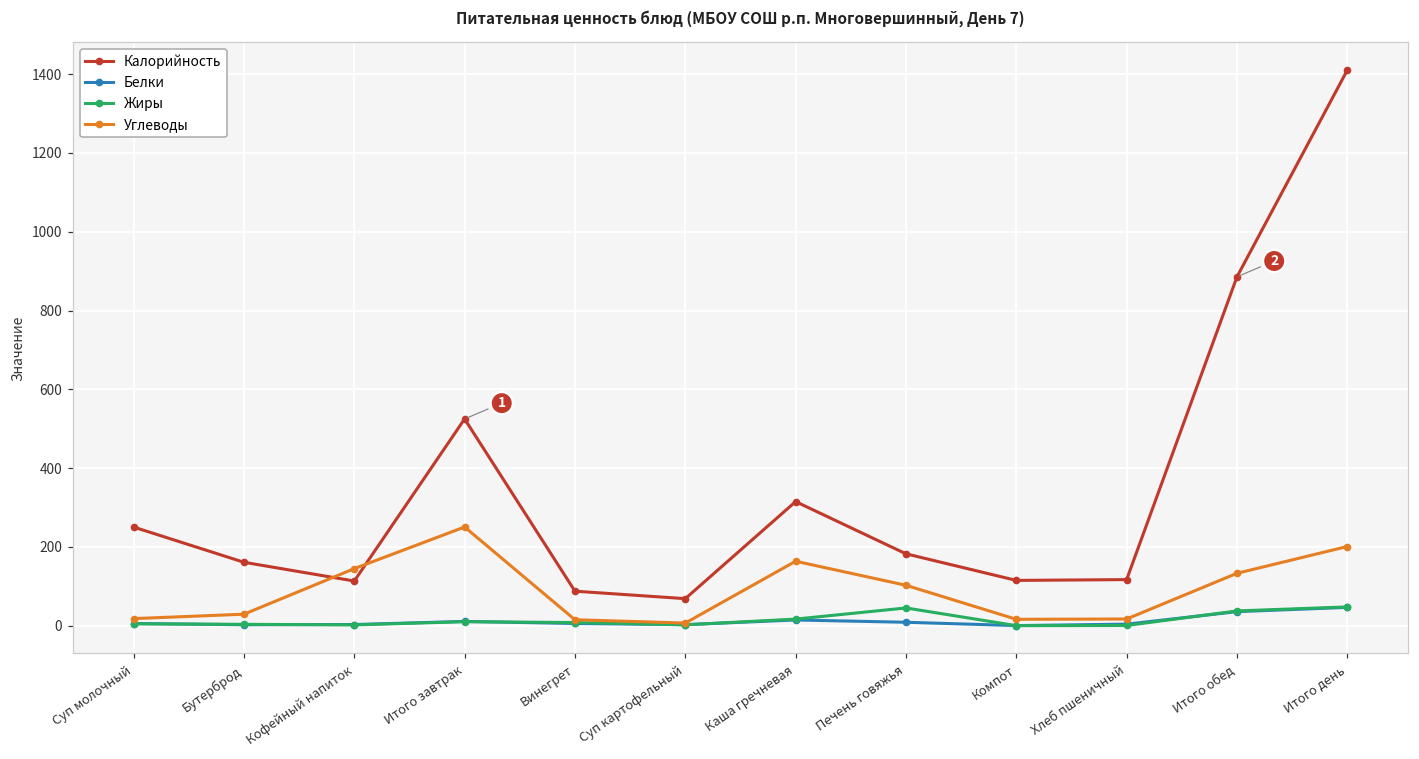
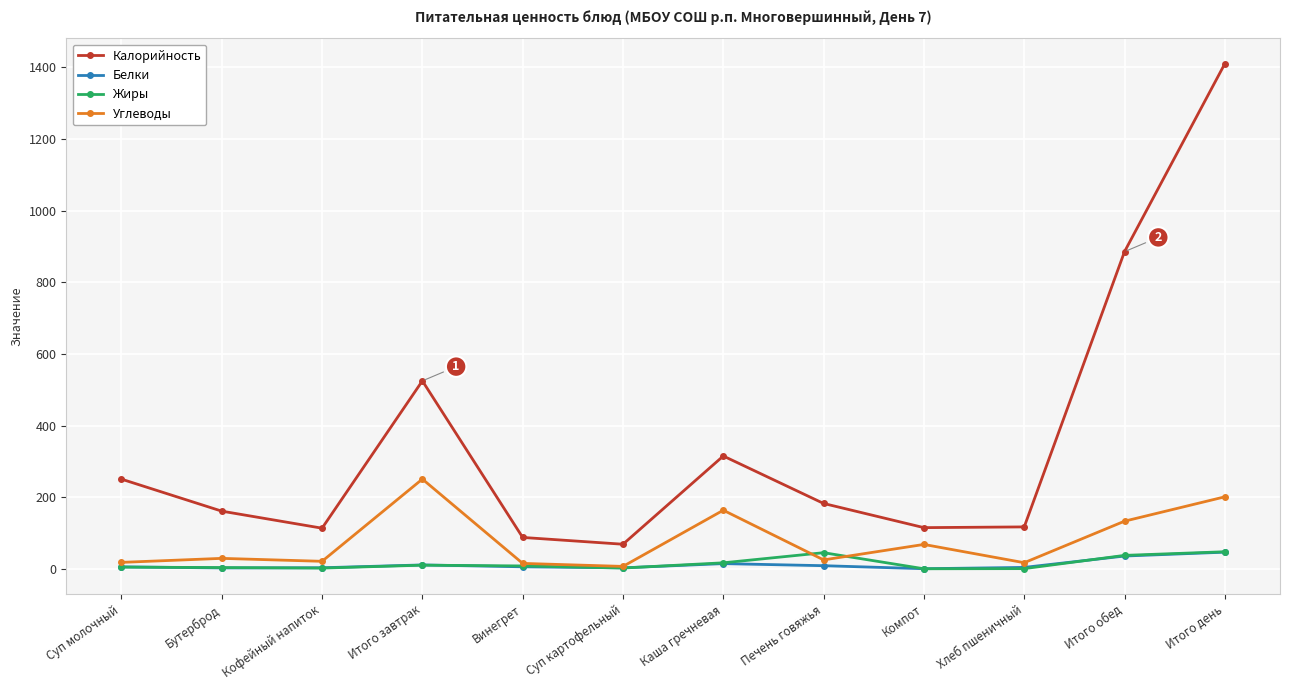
Углеводы, Кофейный напиток: 140 -> 20
Углеводы, Печень говяжья: 100 -> 20
Углеводы, Компот: 20 -> 70
